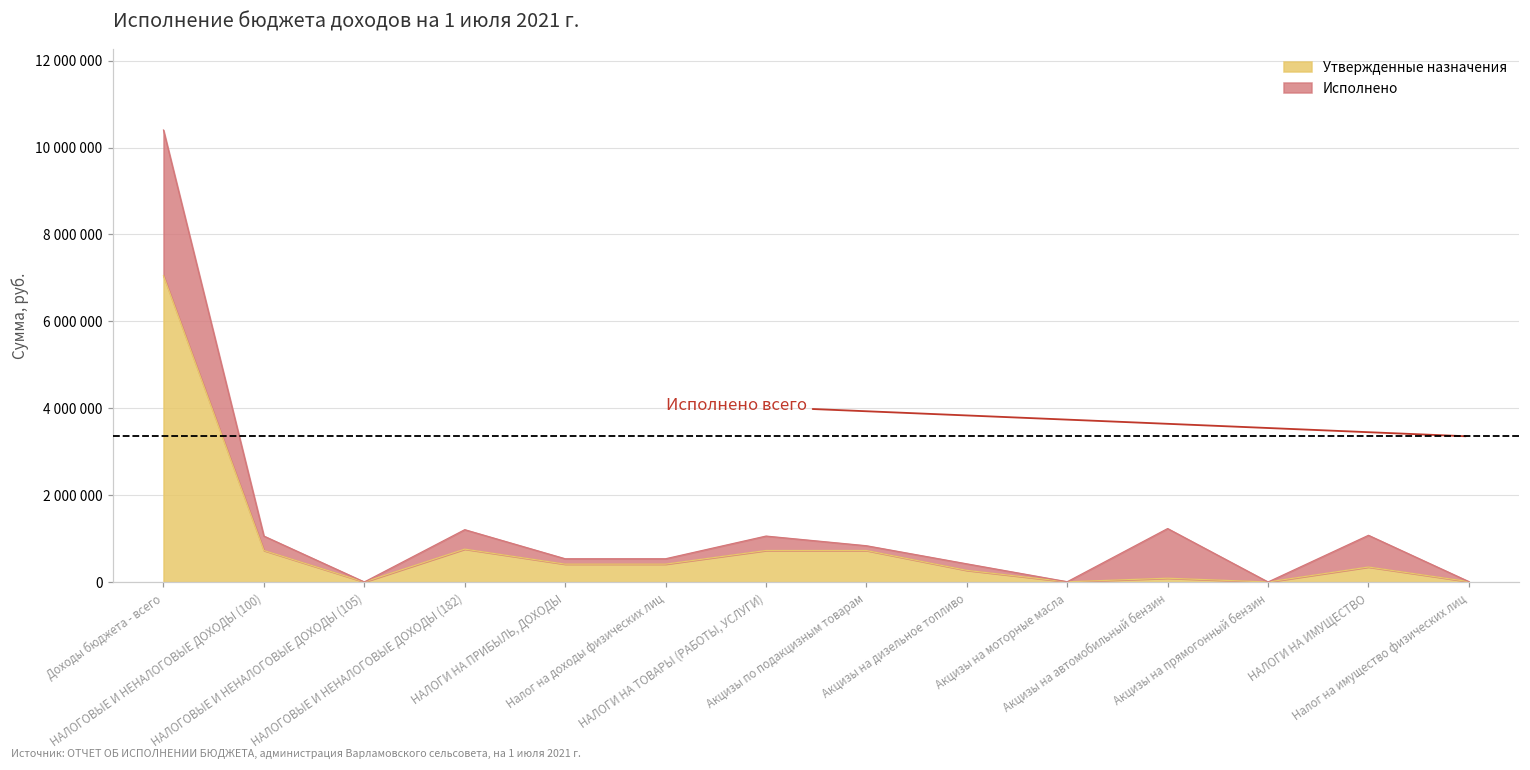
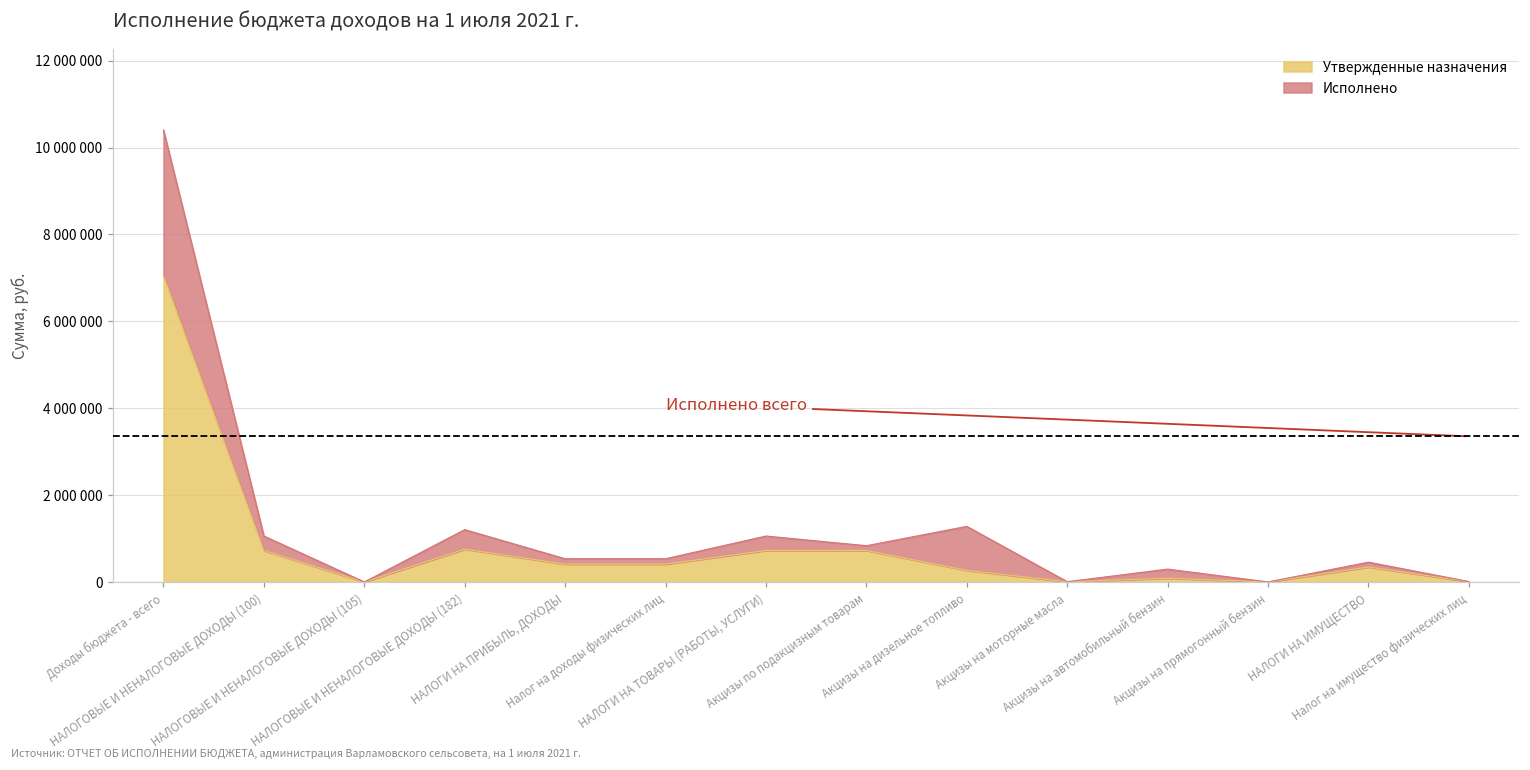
Исполнено, Акцизы на дизельное топливо: 200000 -> 1000000
Исполнено, Акцизы на автомобильный бензин: 1100000 -> 200000
Исполнено, НАЛОГИ НА ИМУЩЕСТВО: 700000 -> 100000
